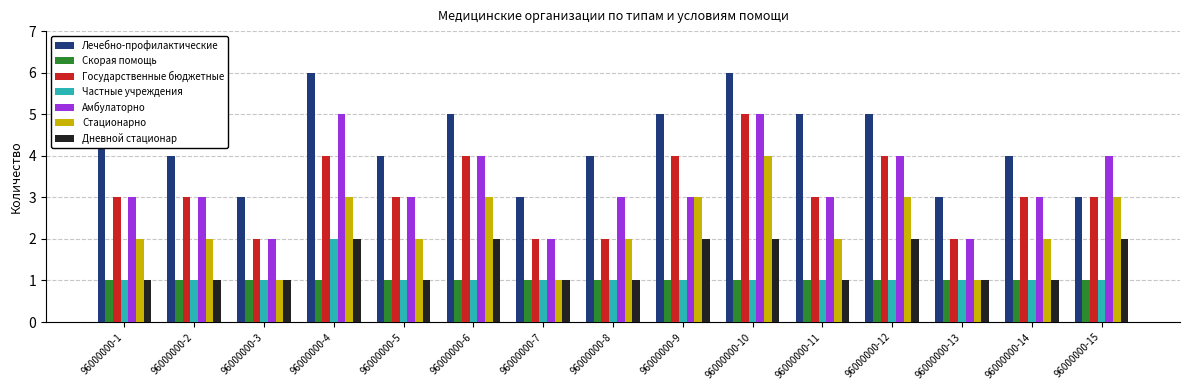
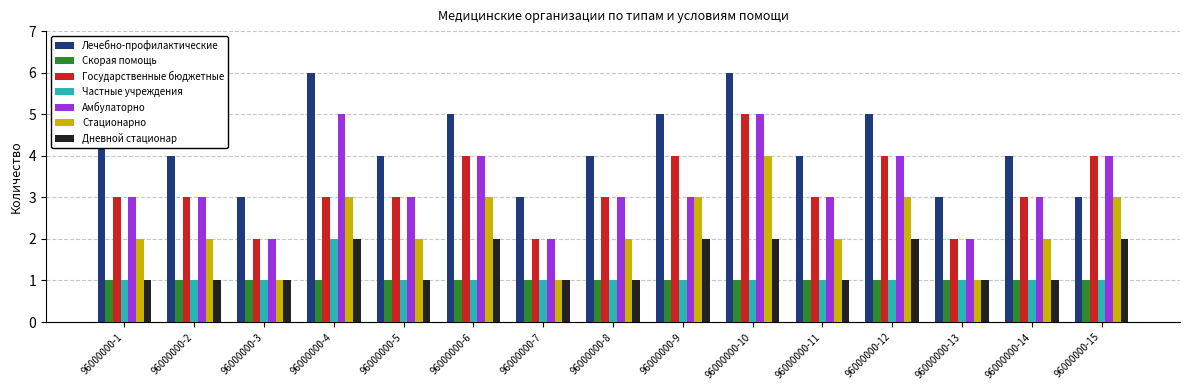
Государственные бюджетные, 96000000-4: 4 -> 3
Государственные бюджетные, 96000000-8: 2 -> 3
Лечебно-профилактические, 96000000-11: 5 -> 4
Государственные бюджетные, 96000000-15: 3 -> 4
